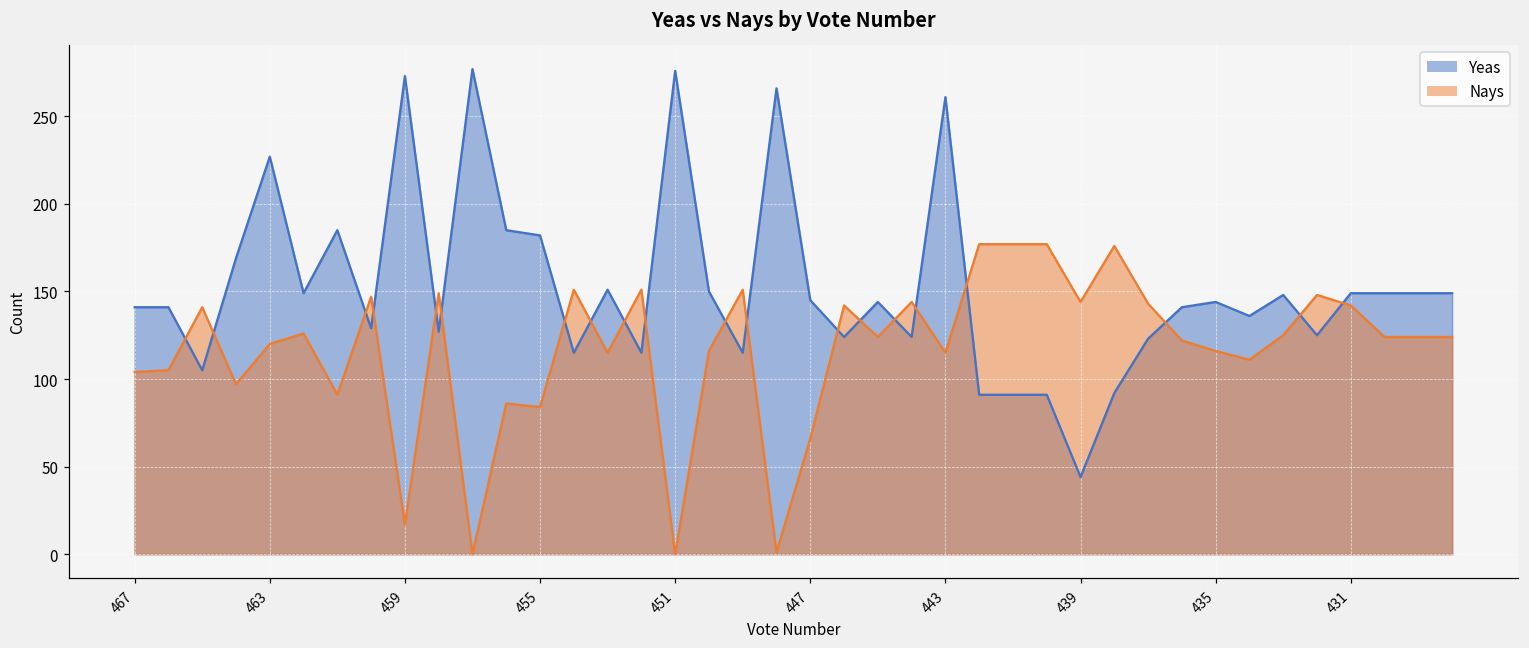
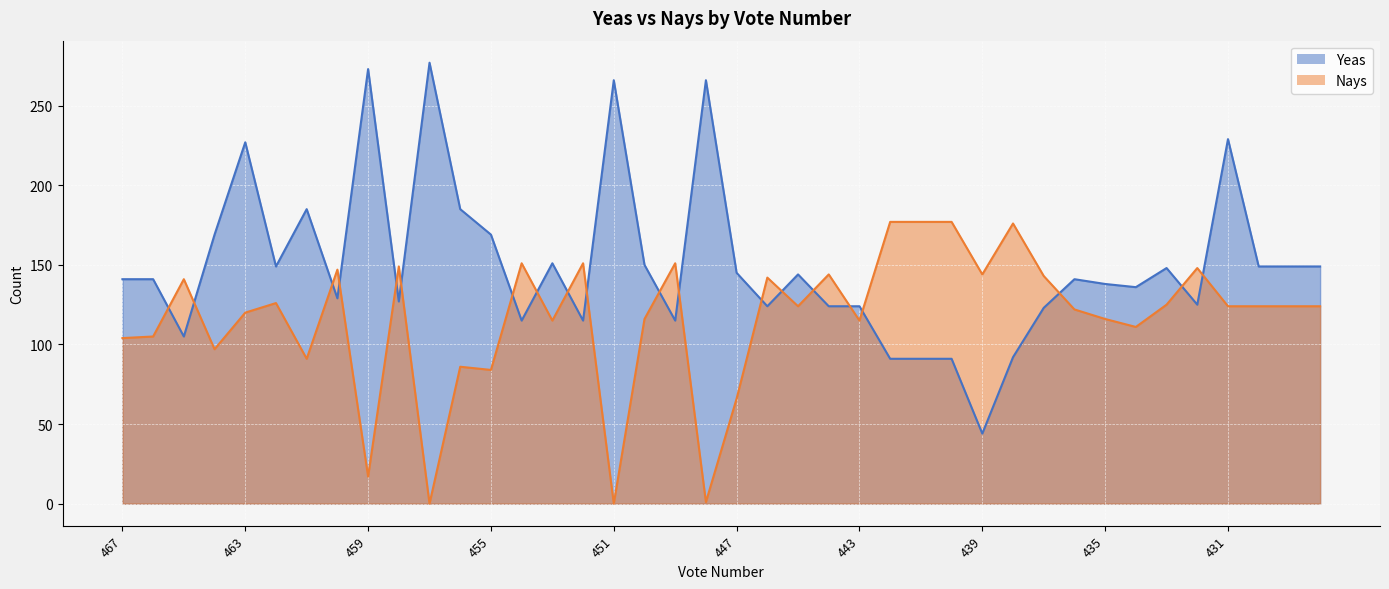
Yeas, 455: 182 -> 169
Yeas, 451: 276 -> 266
Yeas, 443: 261 -> 124
Yeas, 435: 144 -> 138
Yeas, 431: 149 -> 229
Nays, 431: 142 -> 124
